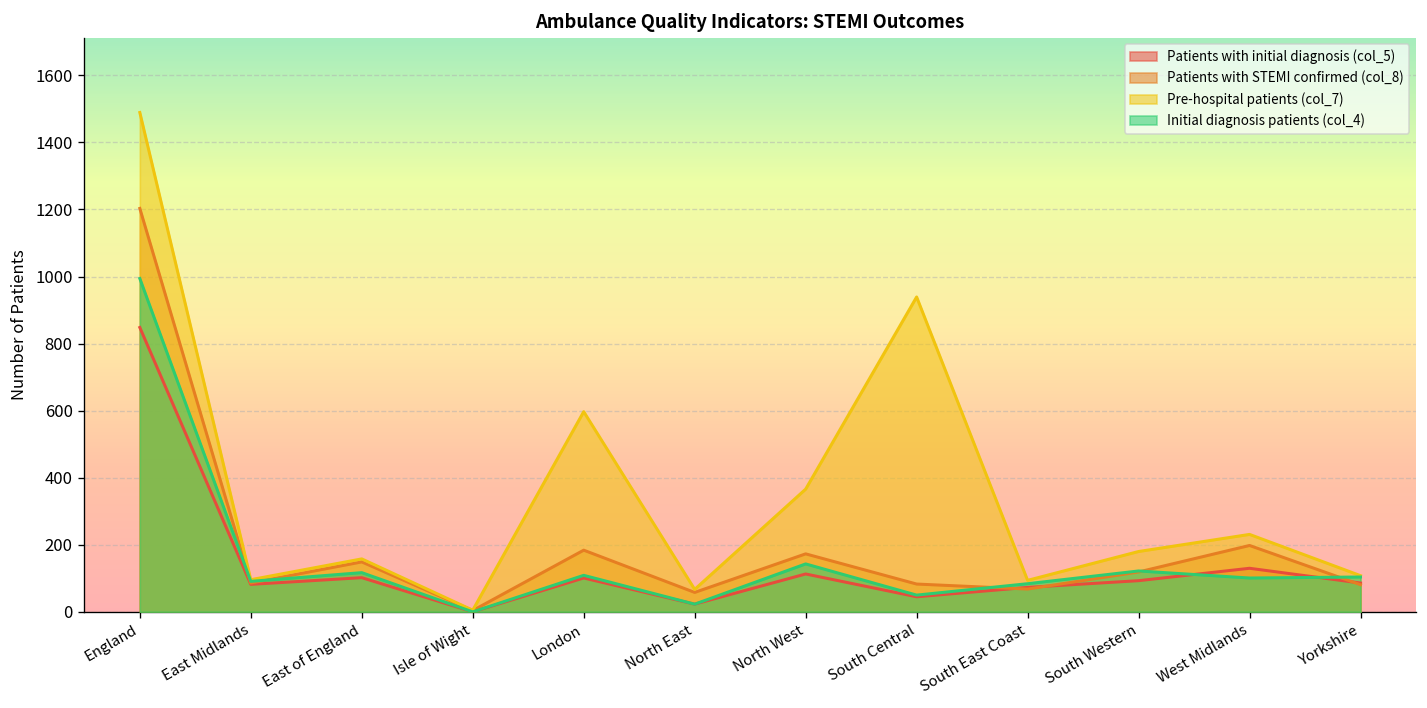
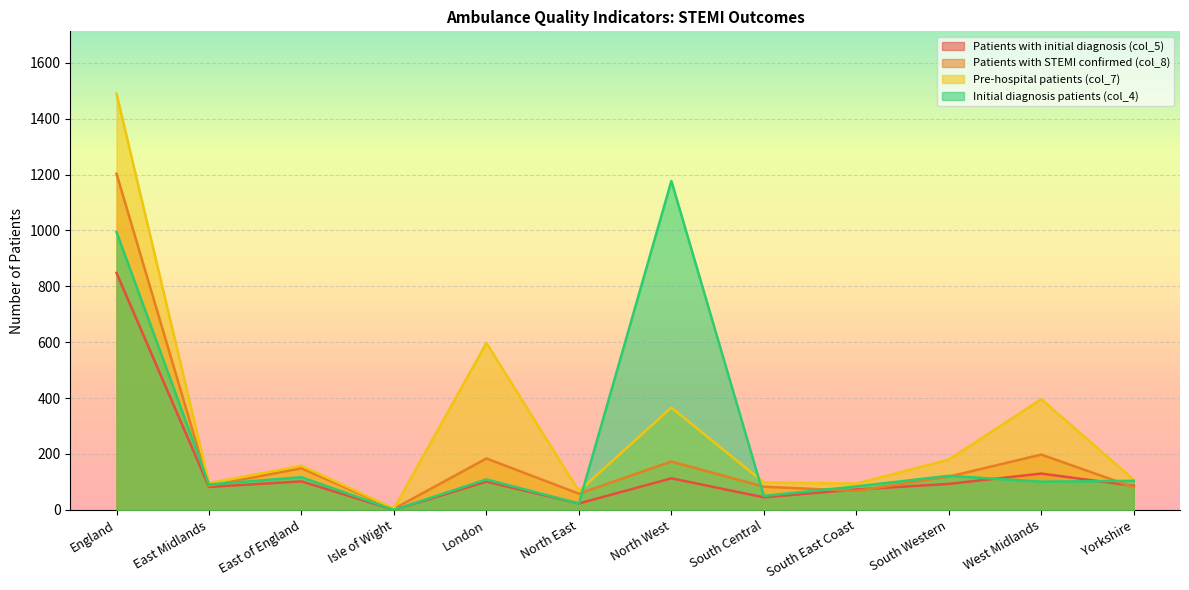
Initial diagnosis patients (col_4), North West: 140 -> 1180
Pre-hospital patients (col_7), South Central: 940 -> 100
Pre-hospital patients (col_7), West Midlands: 230 -> 400
